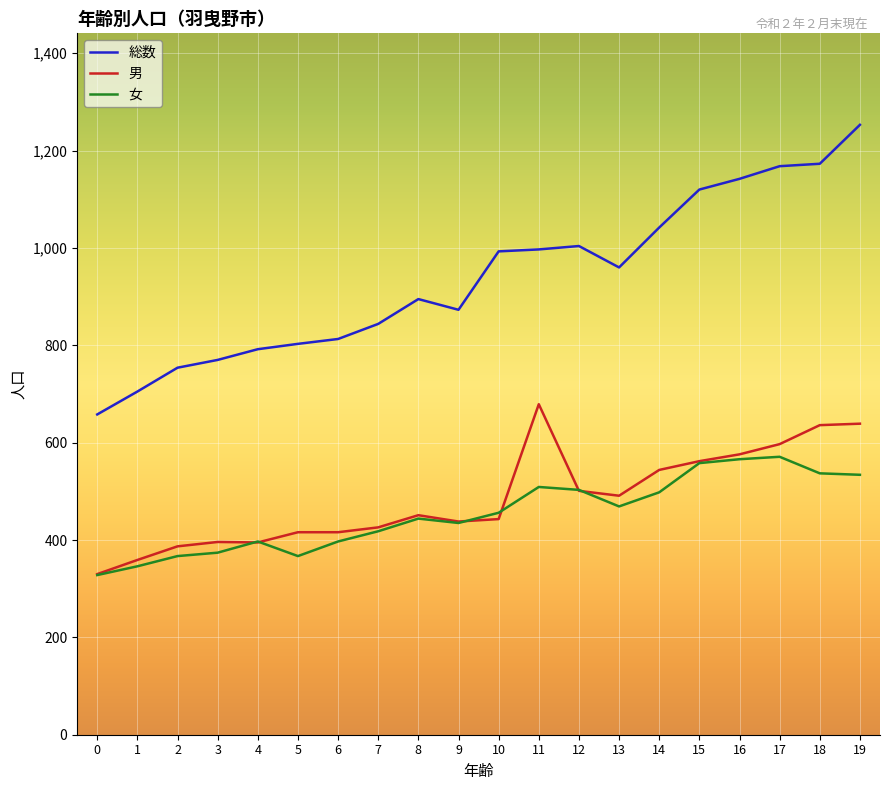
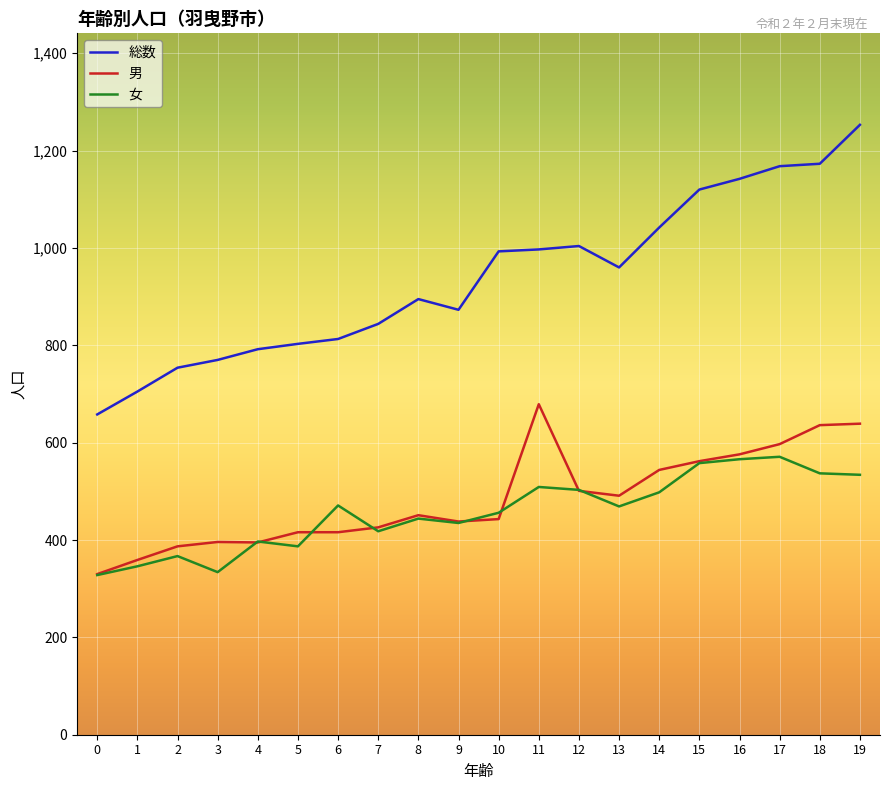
女, 3: 370 -> 330
女, 5: 370 -> 390
女, 6: 400 -> 470
